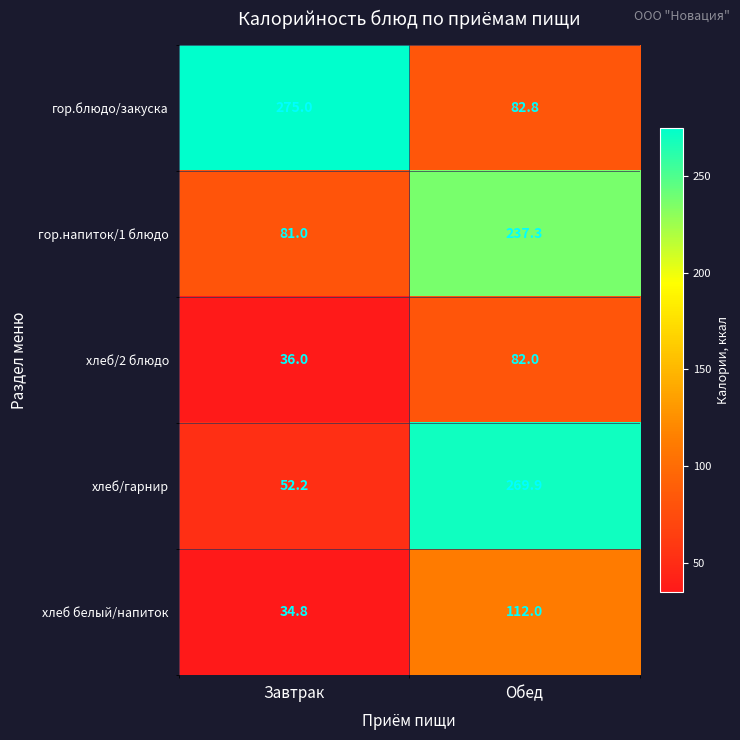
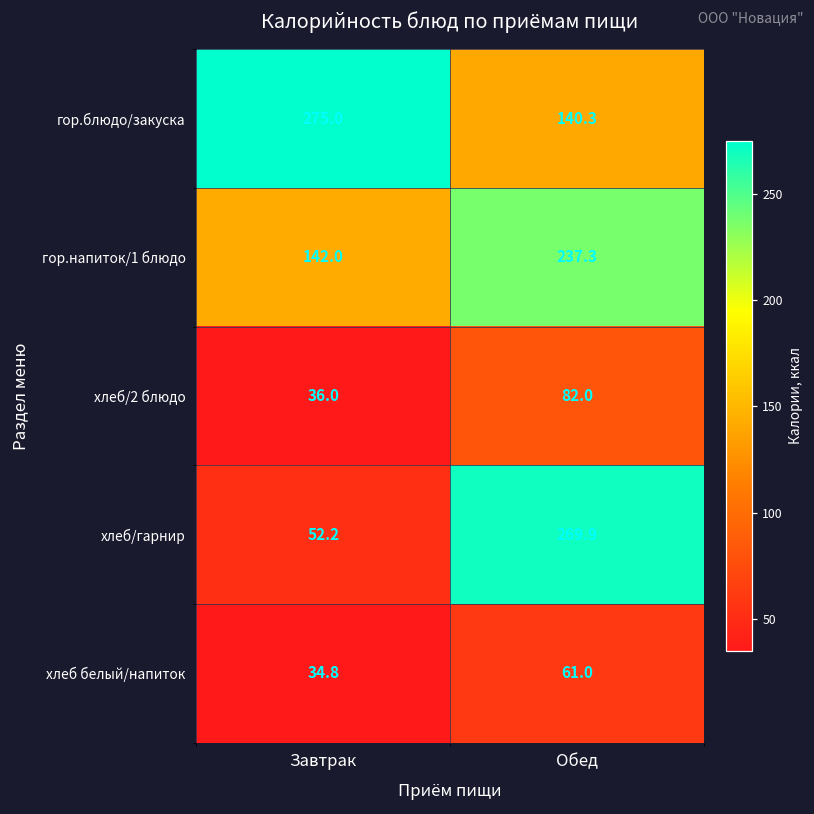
гор.блюдо/закуска, Обед: 82.8 -> 140.3
гор.напиток/1 блюдо, Завтрак: 81.0 -> 142.0
хлеб белый/напиток, Обед: 112.0 -> 61.0
